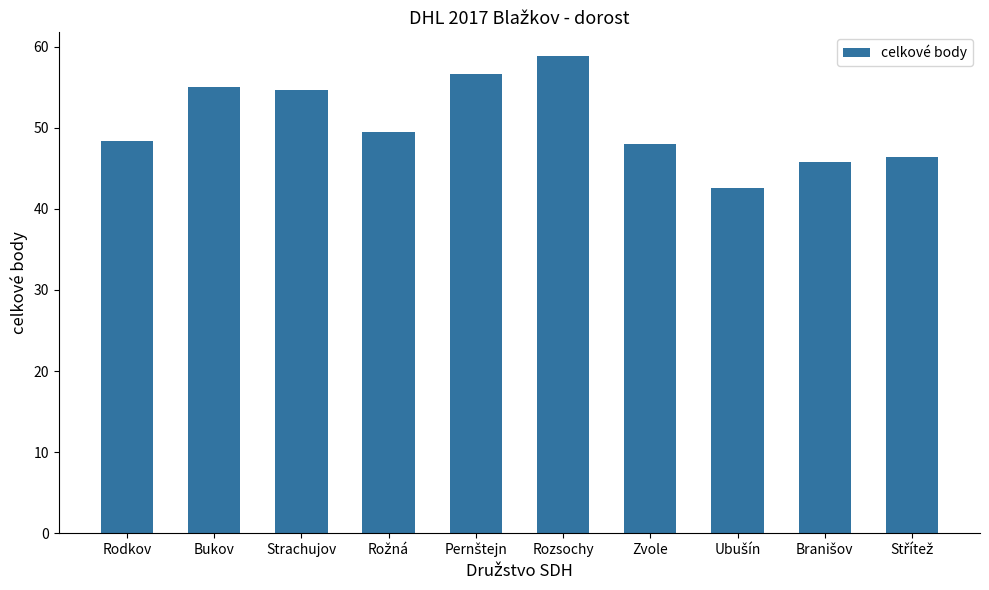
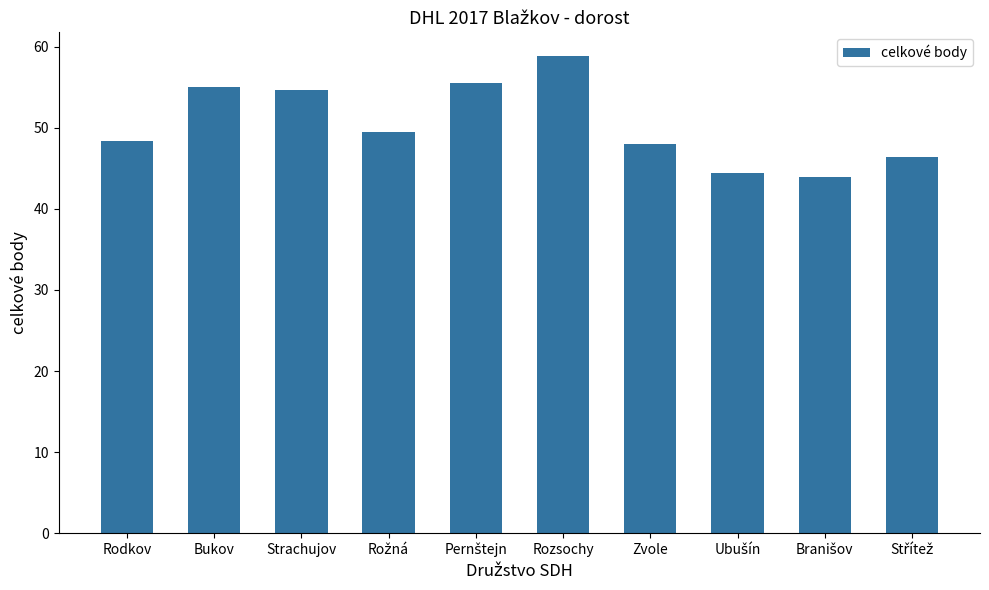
Pernštejn: 57 -> 56
Ubušín: 43 -> 44
Branišov: 46 -> 44
